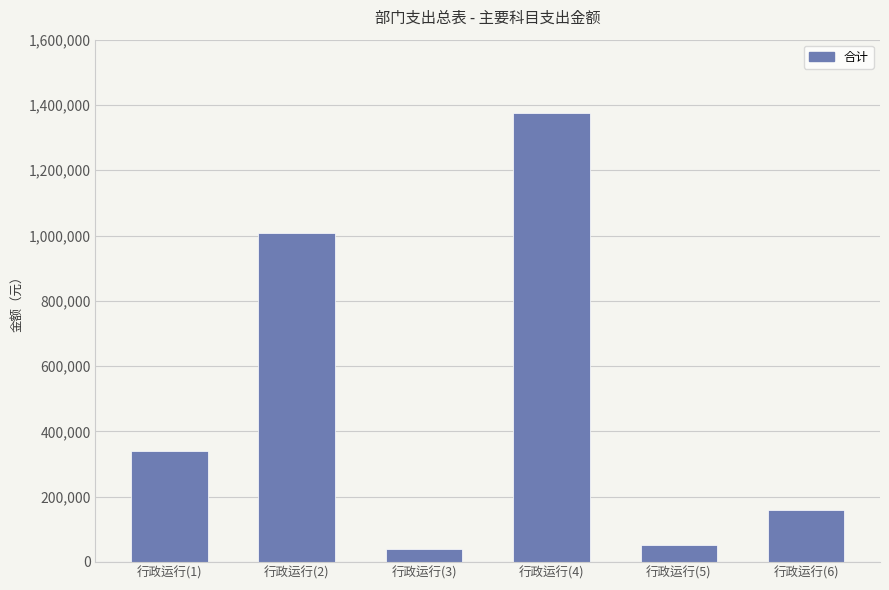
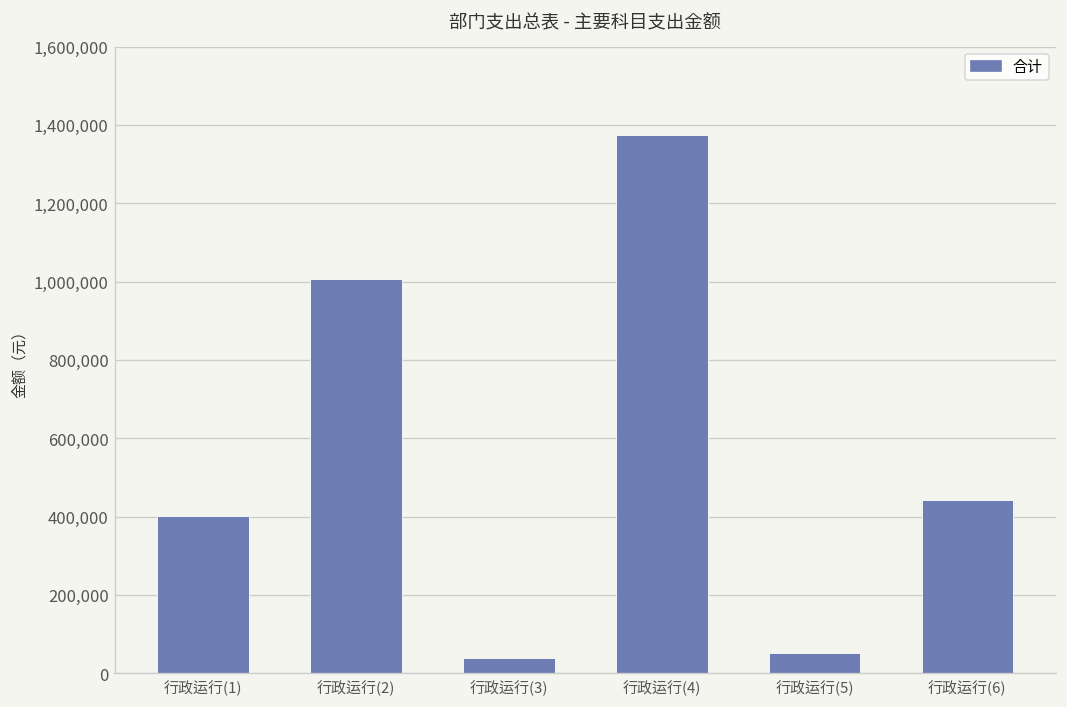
行政运行(1): 340,000 -> 400,000
行政运行(6): 160,000 -> 440,000
